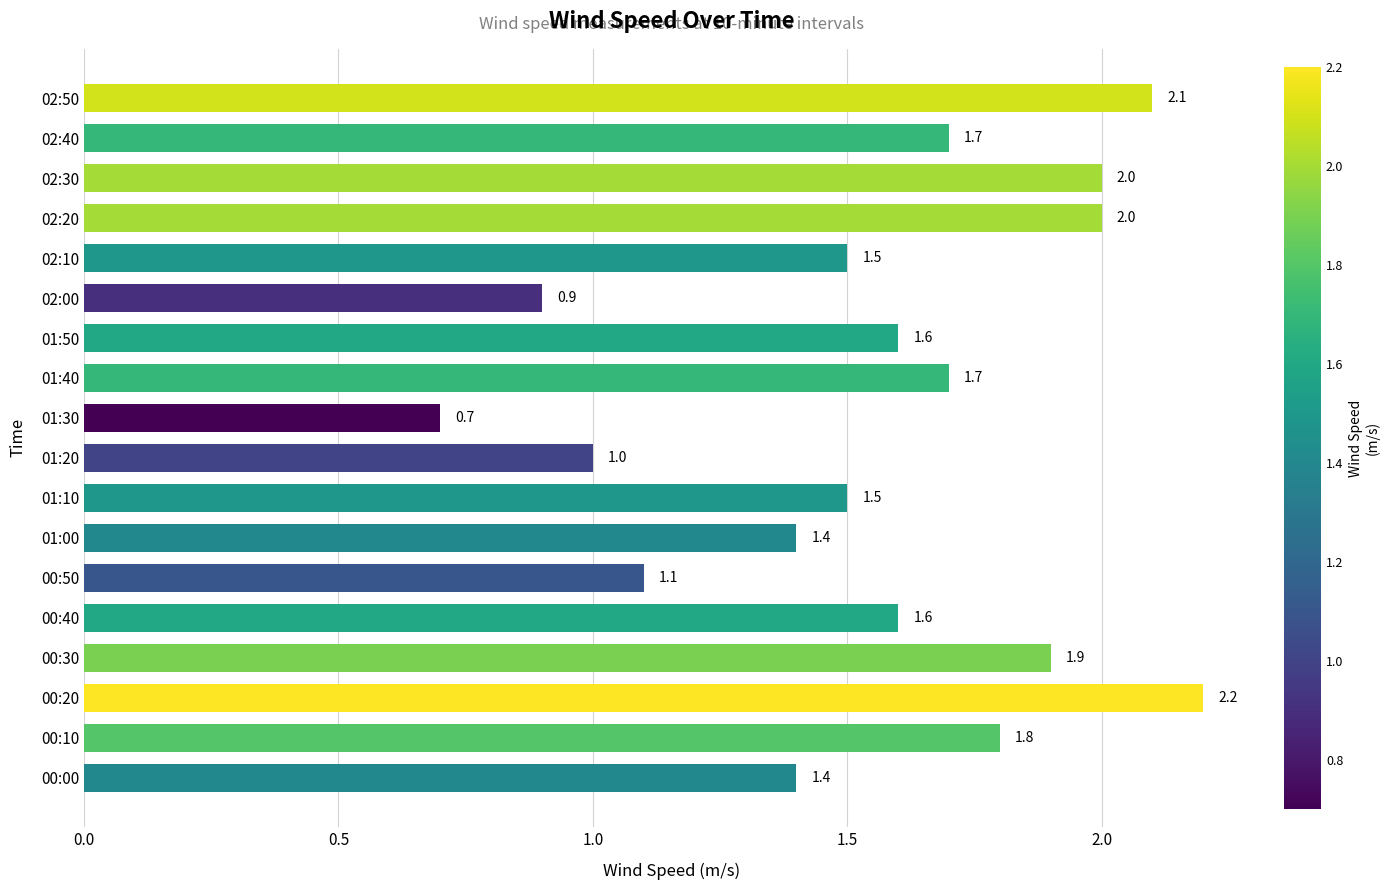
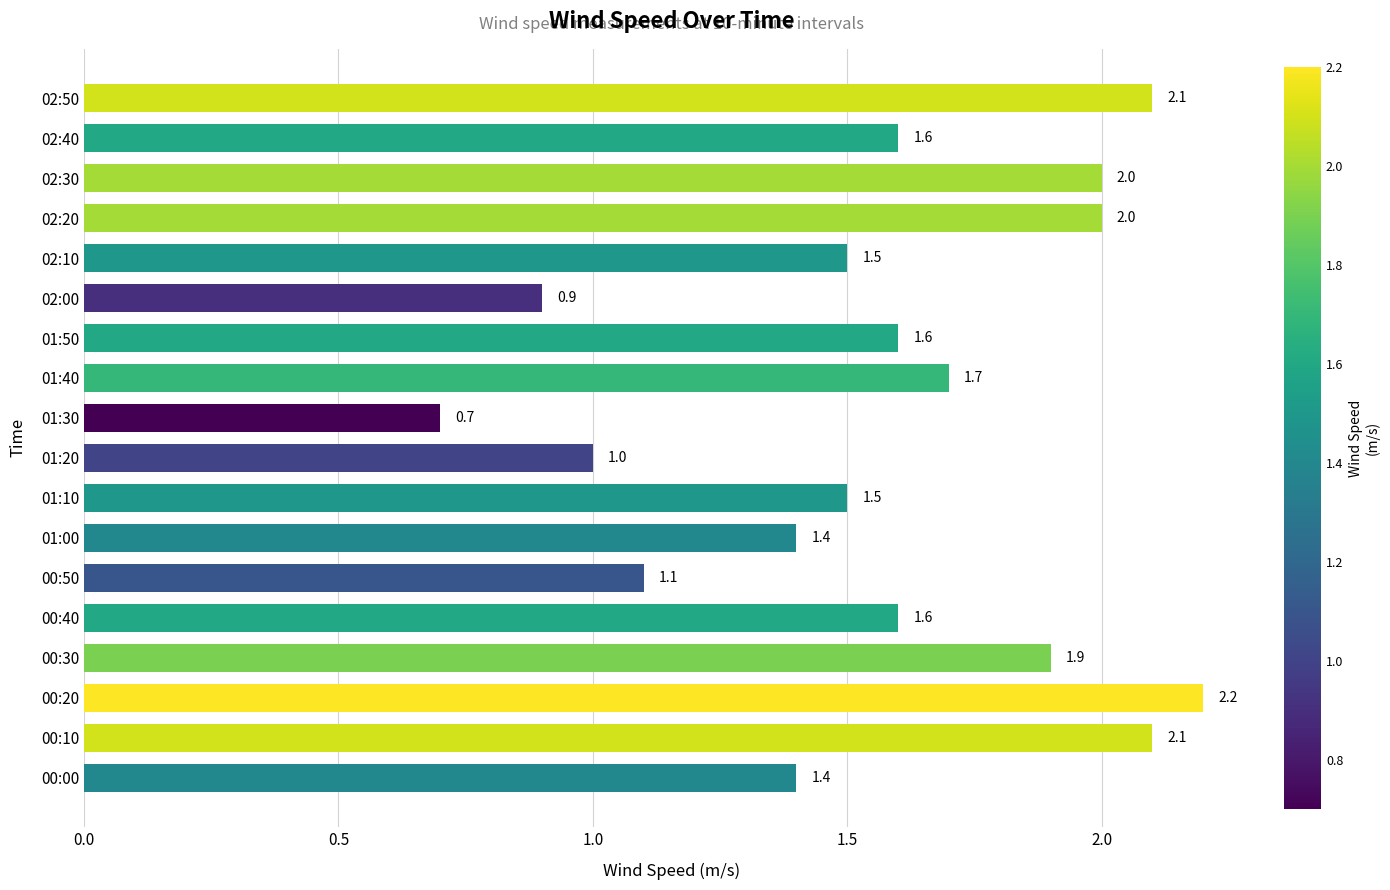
02:40: 1.7 -> 1.6
00:10: 1.8 -> 2.1
